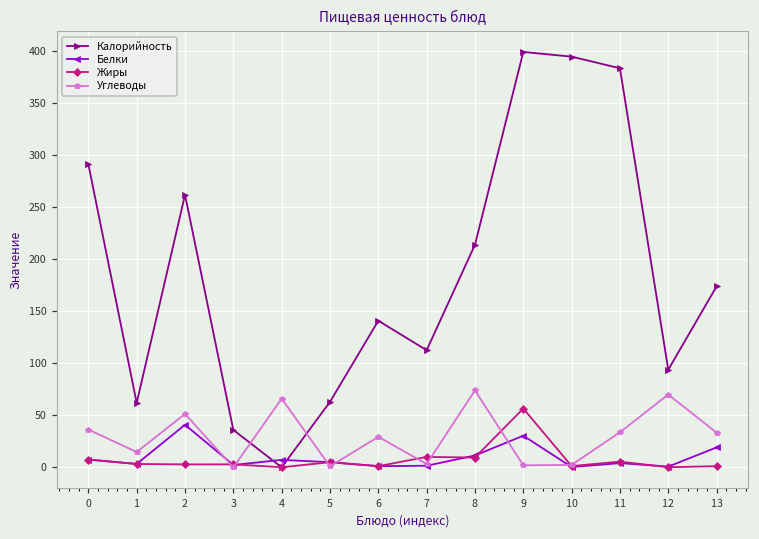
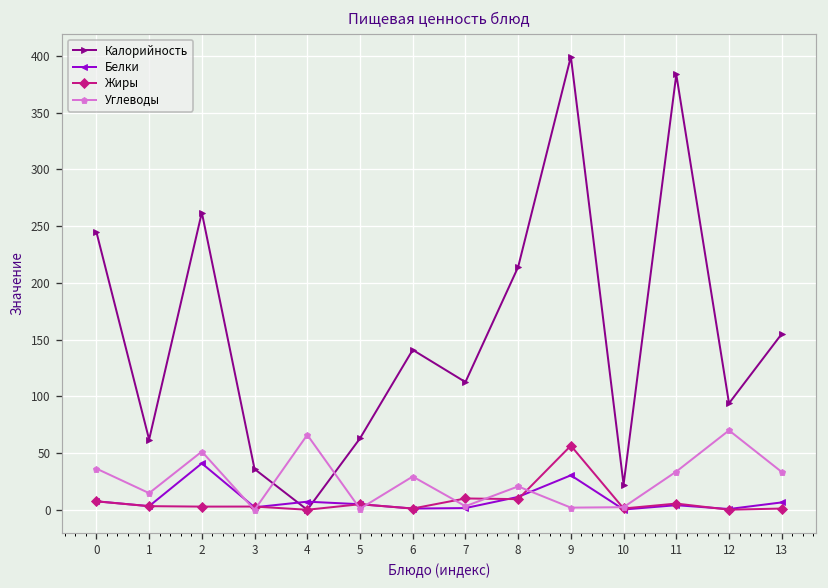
Калорийность, 0: 290 -> 240
Углеводы, 8: 70 -> 20
Калорийность, 10: 390 -> 20
Калорийность, 13: 170 -> 160
Белки, 13: 20 -> 10
